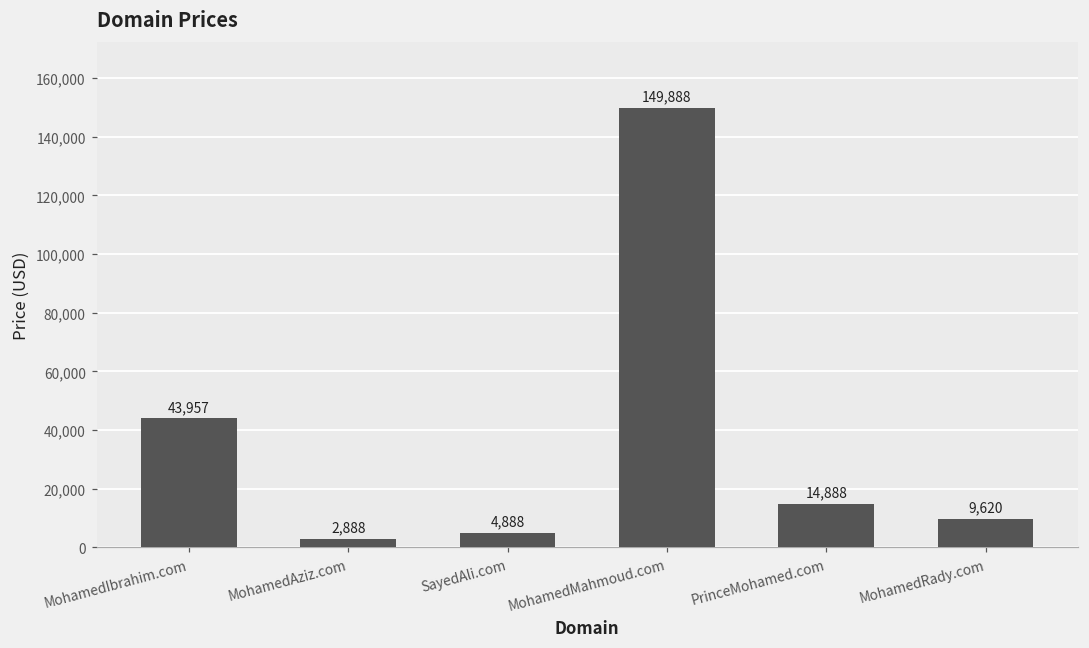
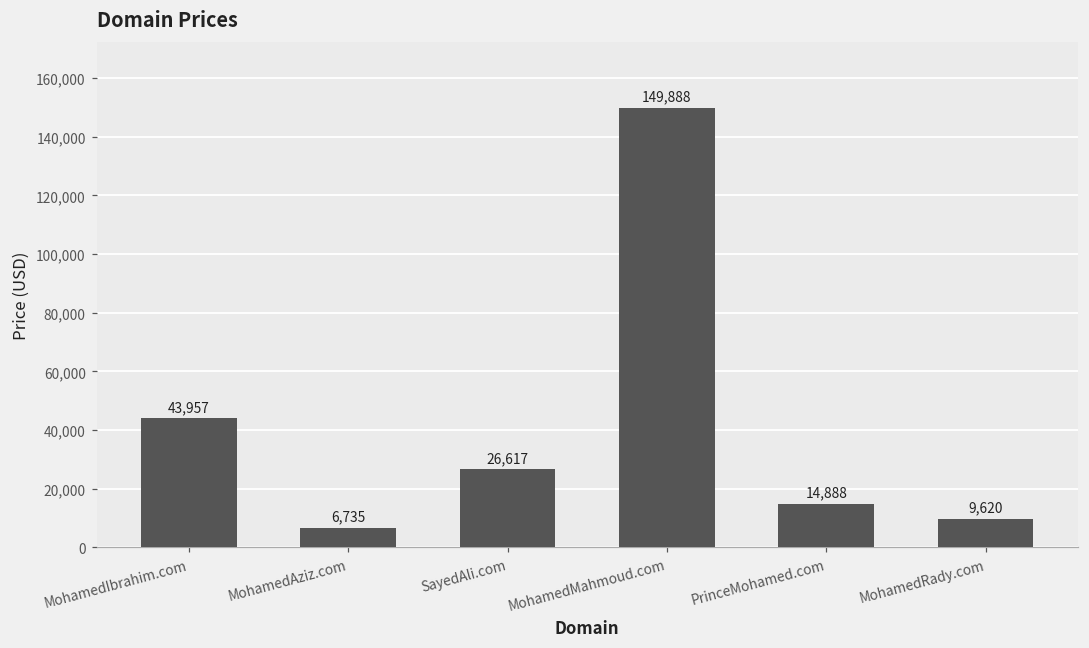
MohamedAziz.com: 2,888 -> 6,735
SayedAli.com: 4,888 -> 26,617
